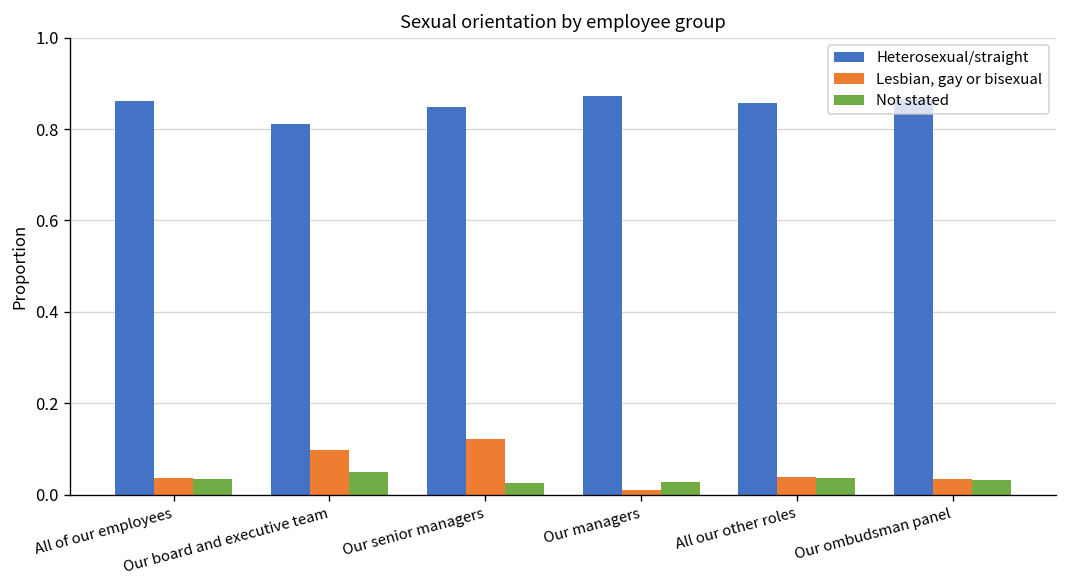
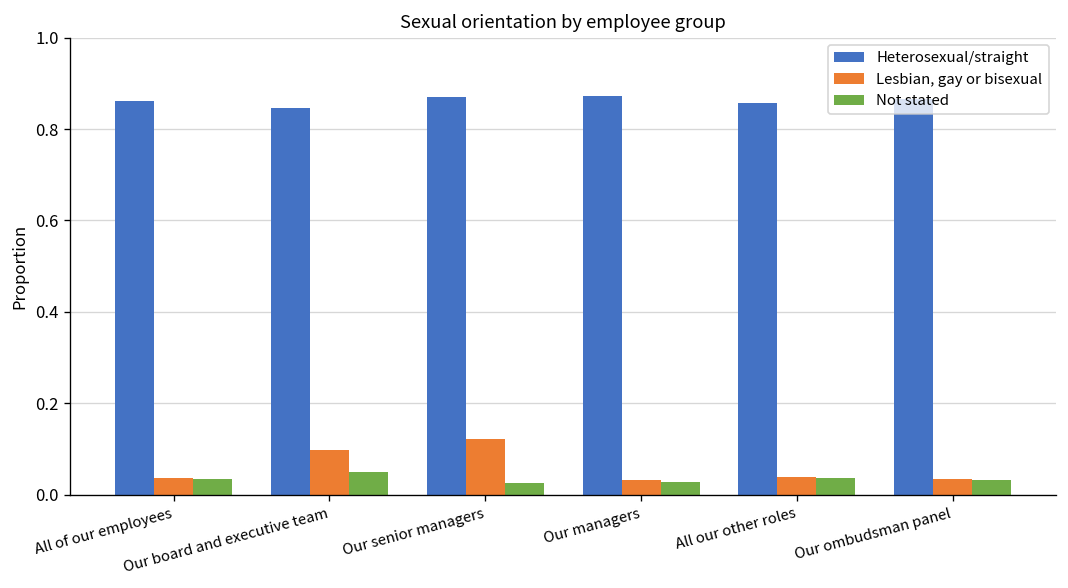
Heterosexual/straight, Our board and executive team: 0.81 -> 0.85
Heterosexual/straight, Our senior managers: 0.85 -> 0.87
Lesbian, gay or bisexual, Our managers: 0.01 -> 0.03
